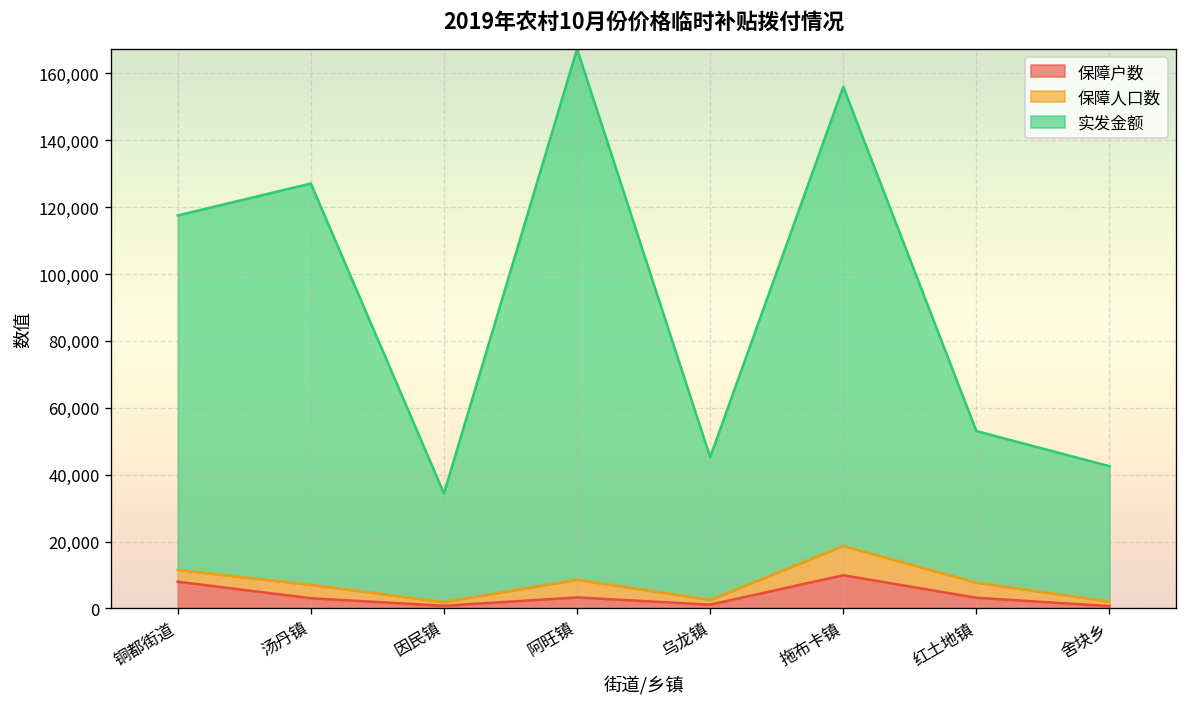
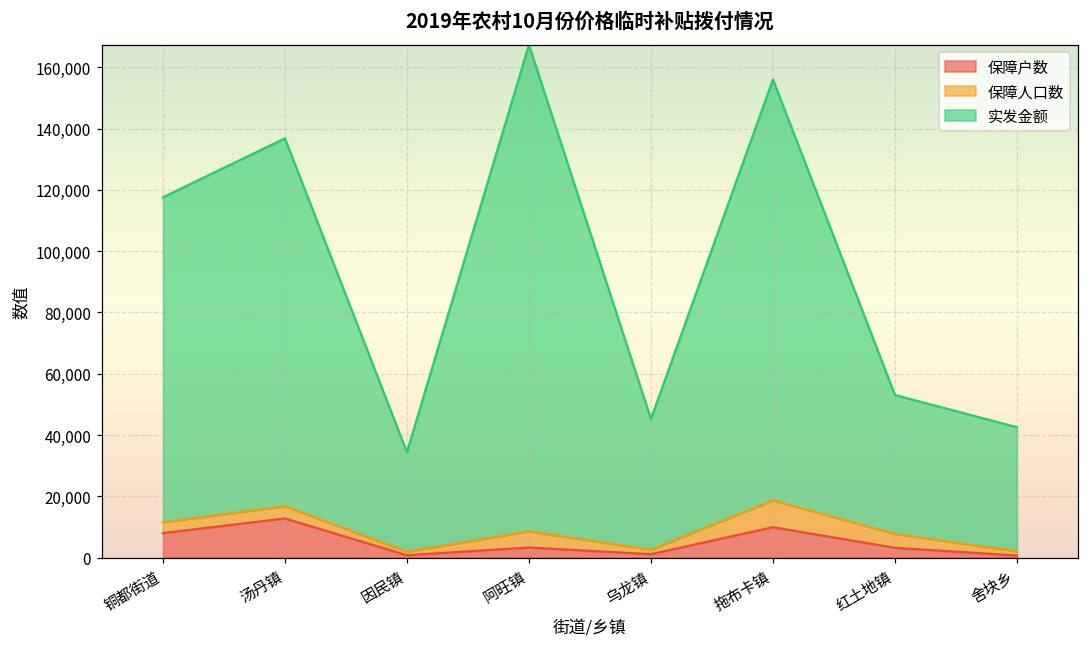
保障户数, 汤丹镇: 3,000 -> 13,000
